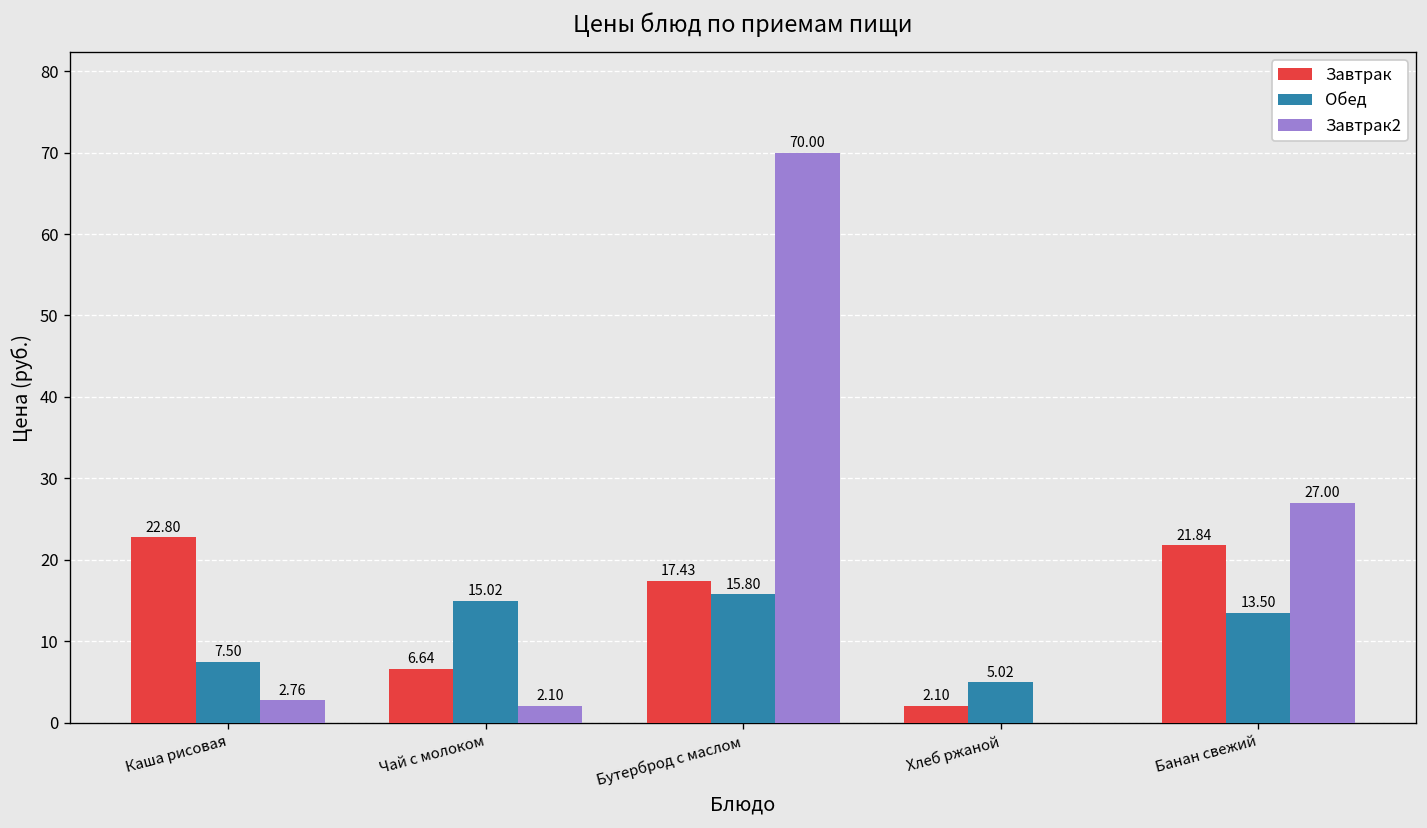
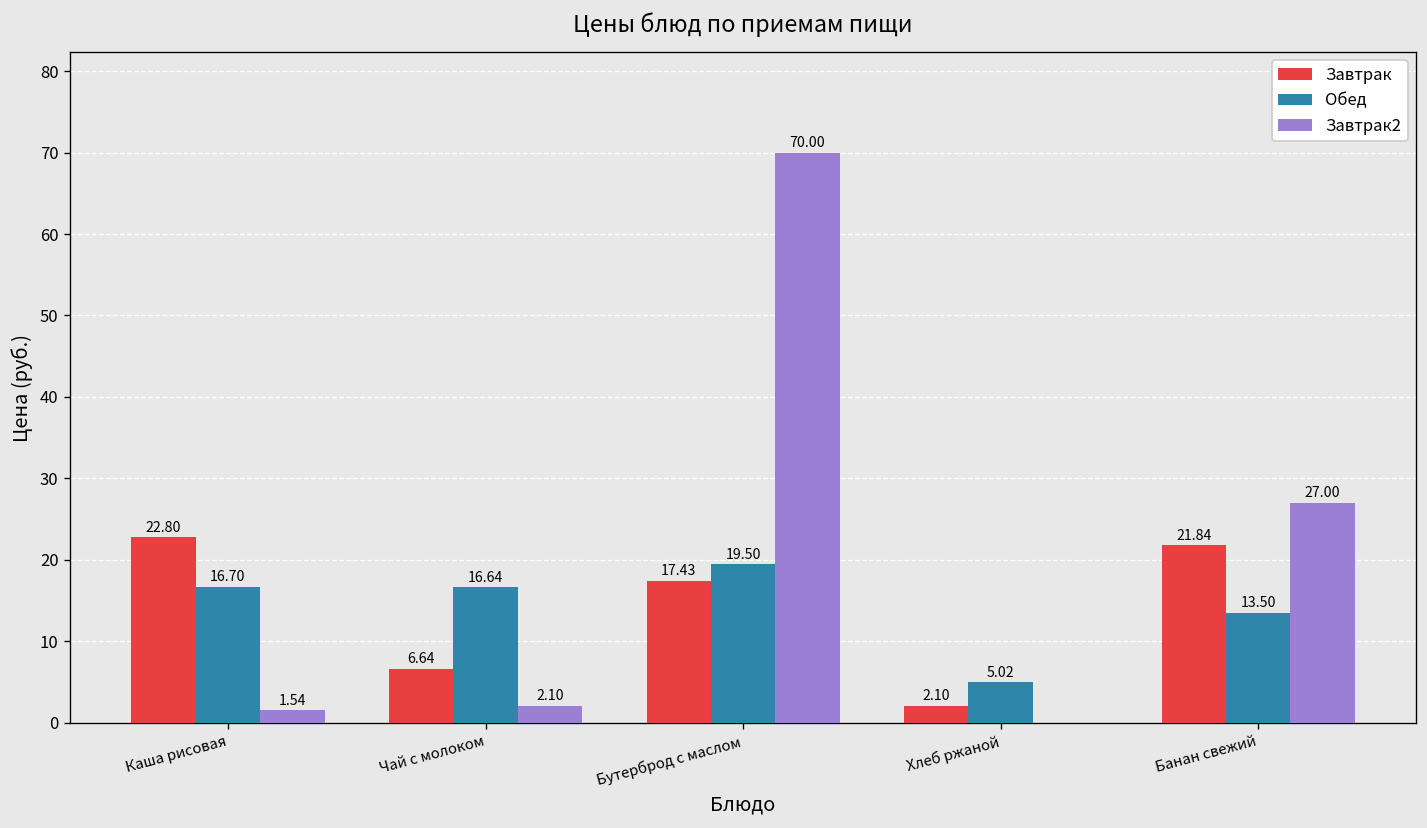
Обед, Каша рисовая: 7.50 -> 16.70
Завтрак2, Каша рисовая: 2.76 -> 1.54
Обед, Чай с молоком: 15.02 -> 16.64
Обед, Бутерброд с маслом: 15.80 -> 19.50
